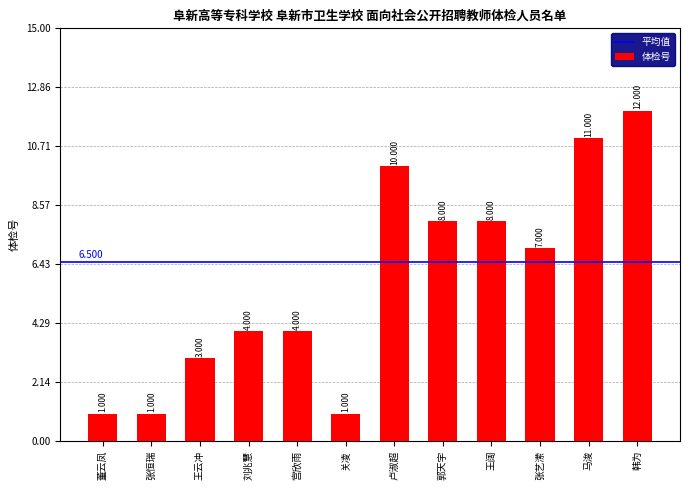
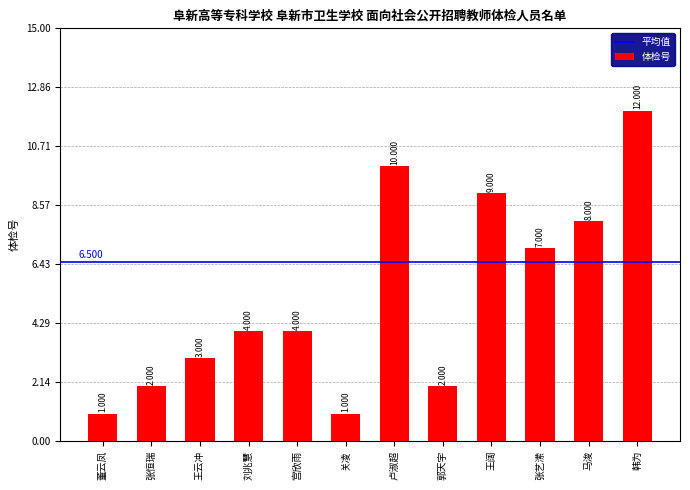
张恒瑞: 1.000 -> 2.000
郭天宇: 8.000 -> 2.000
王阔: 8.000 -> 9.000
马浚: 11.000 -> 8.000
